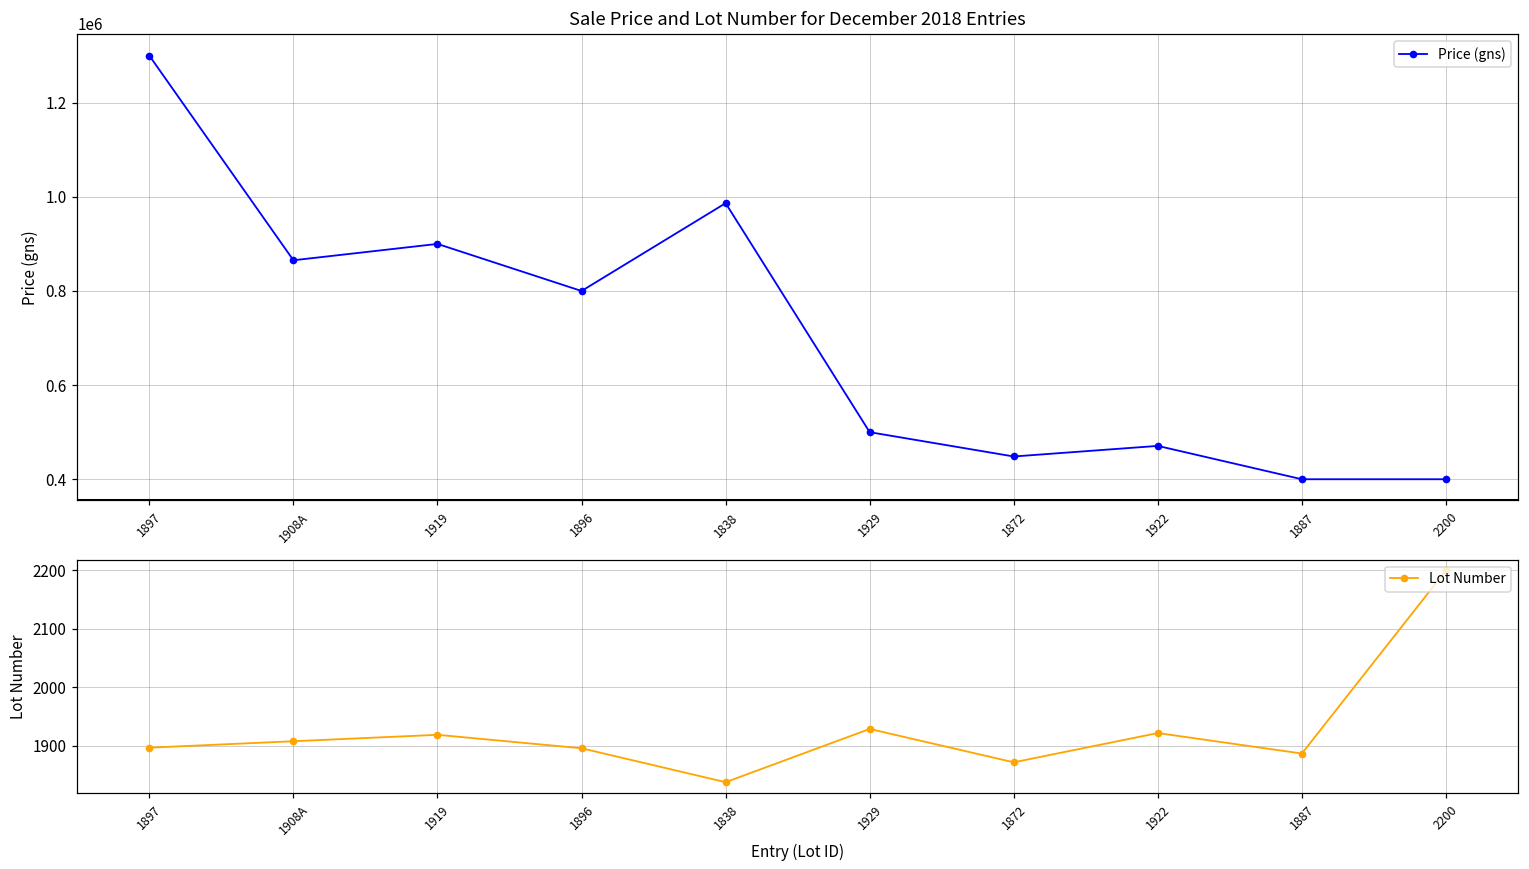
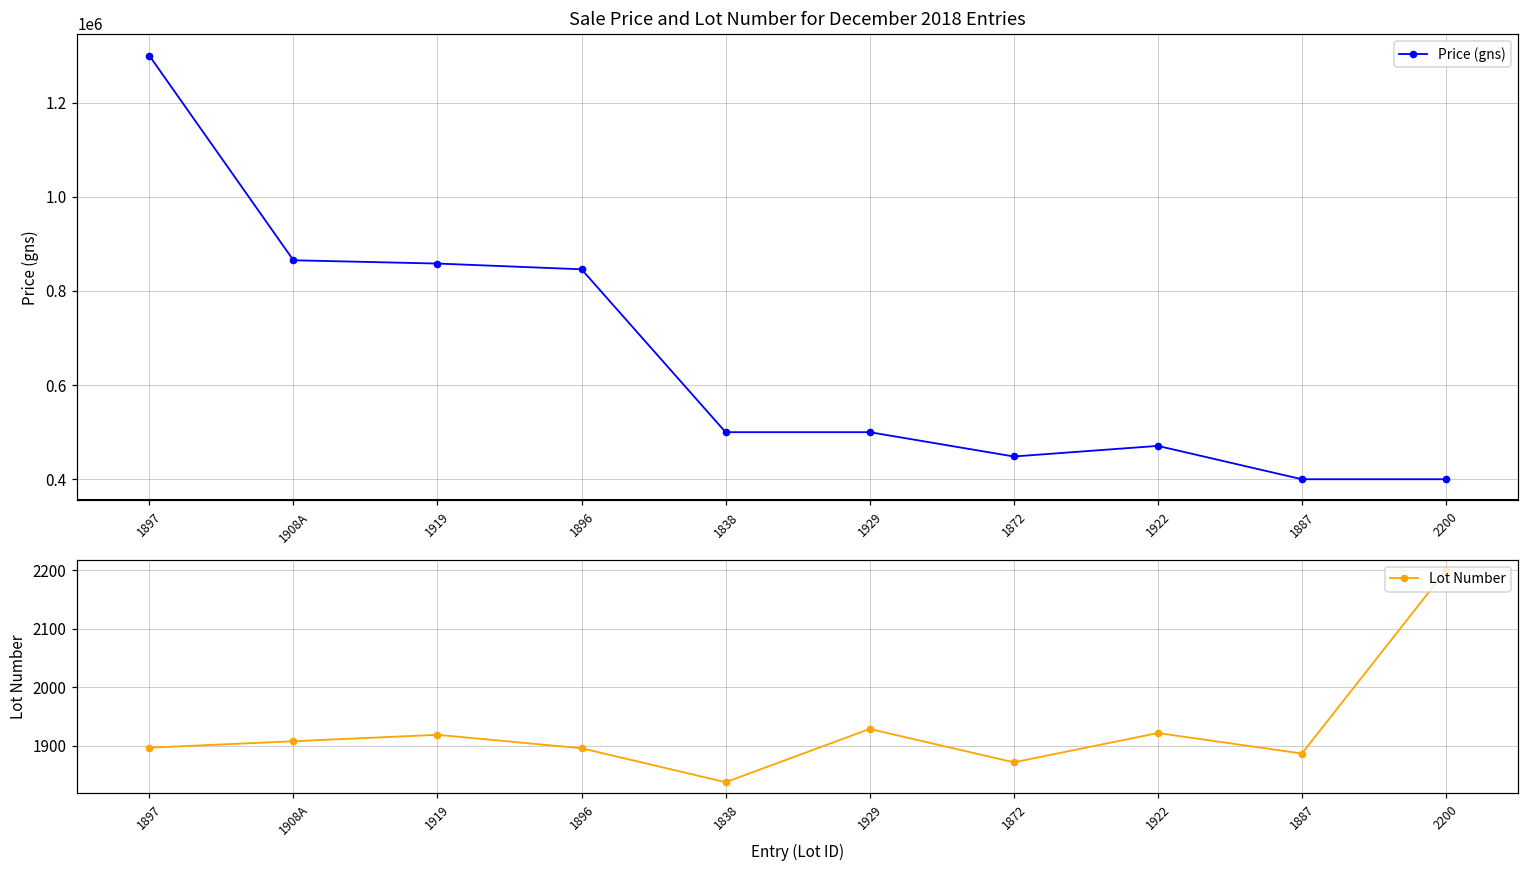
Sale Price and Lot Number for December 2018 Entries, 1919: 900000 -> 860000
Sale Price and Lot Number for December 2018 Entries, 1896: 800000 -> 850000
Sale Price and Lot Number for December 2018 Entries, 1838: 990000 -> 500000
